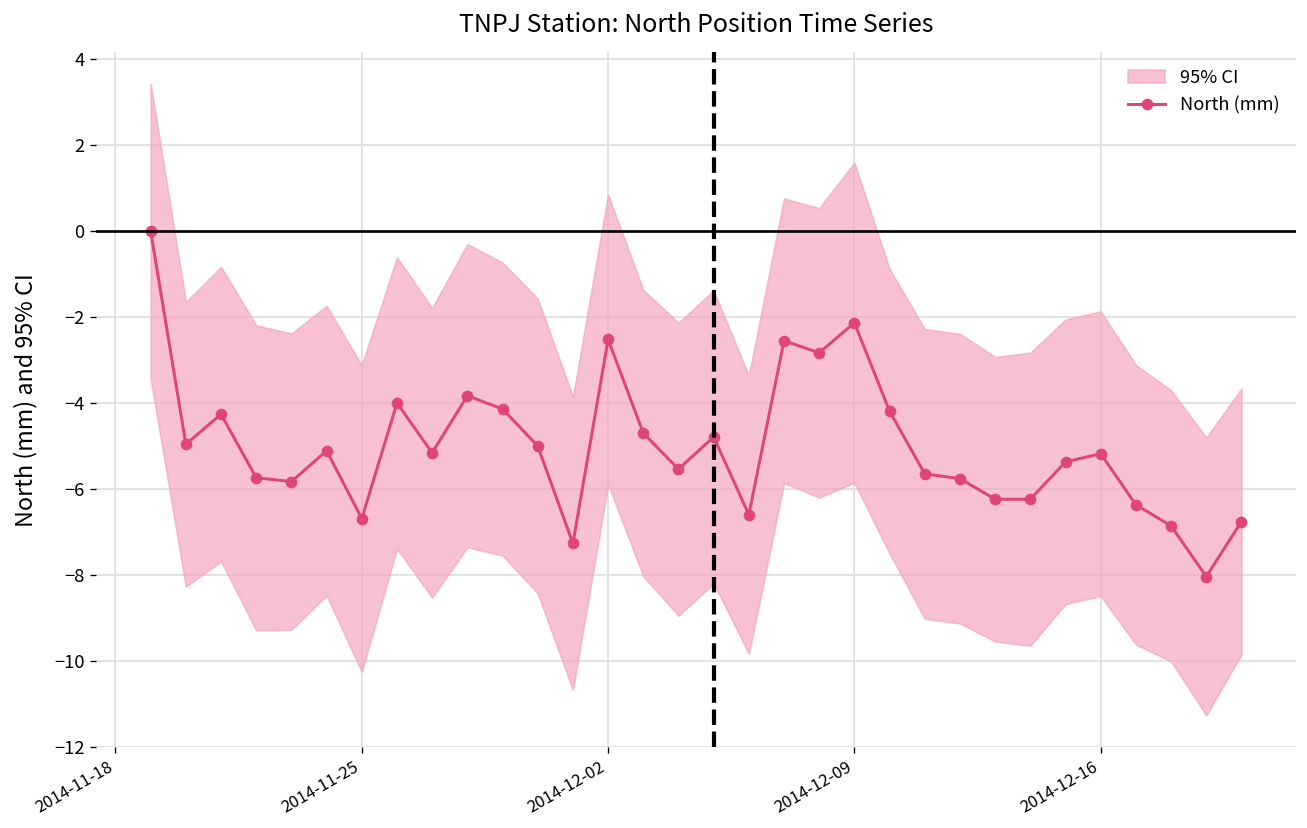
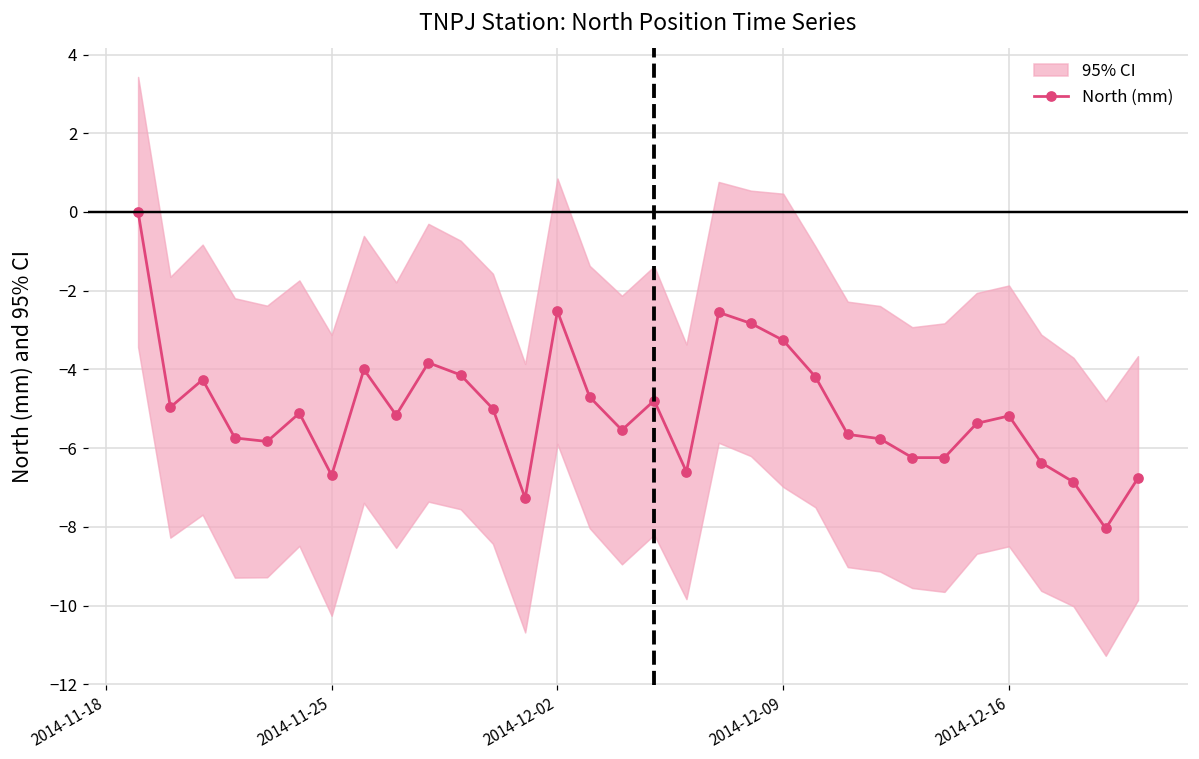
North (mm), 2014-12-09: -2.1 -> -3.3
